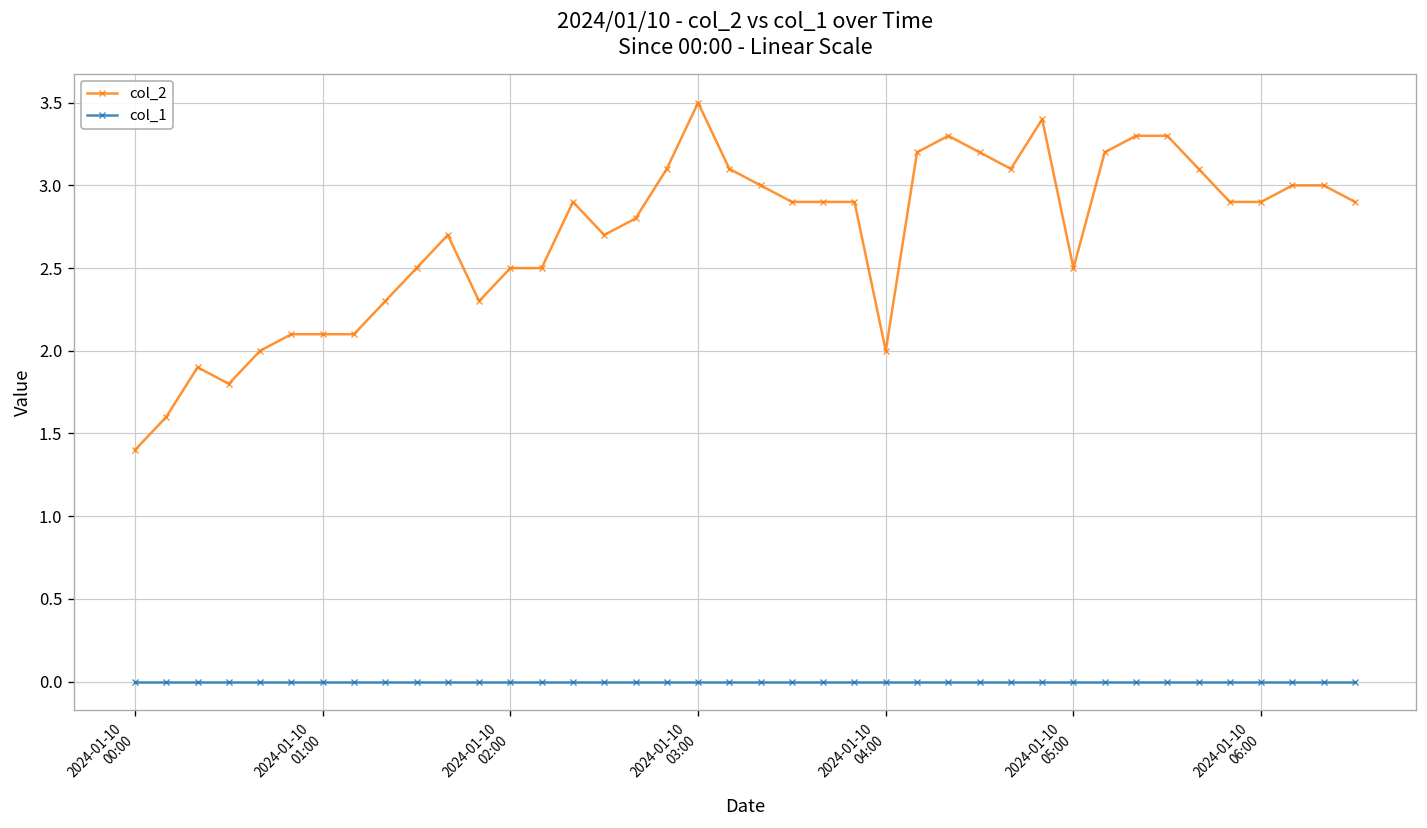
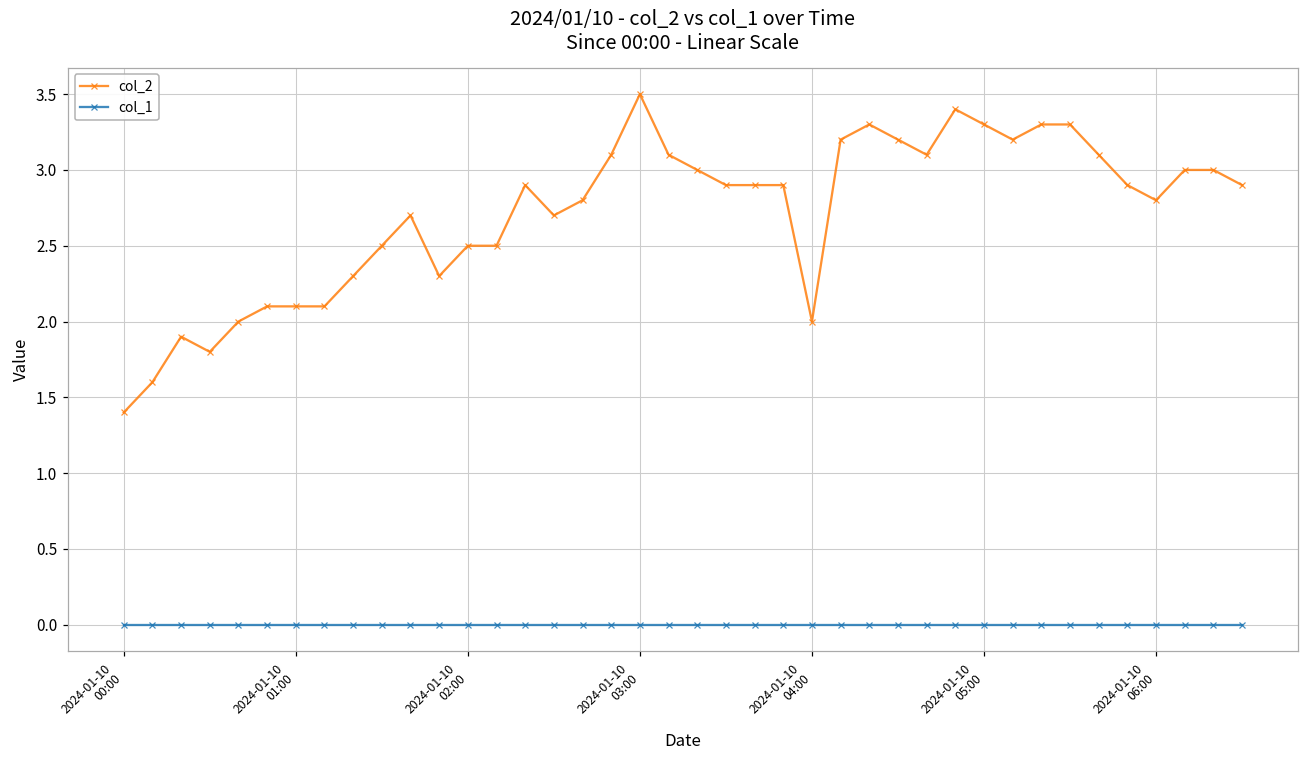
col_2, 2024-01-10 05:00: 2.5 -> 3.3
col_2, 2024-01-10 06:00: 2.9 -> 2.8
